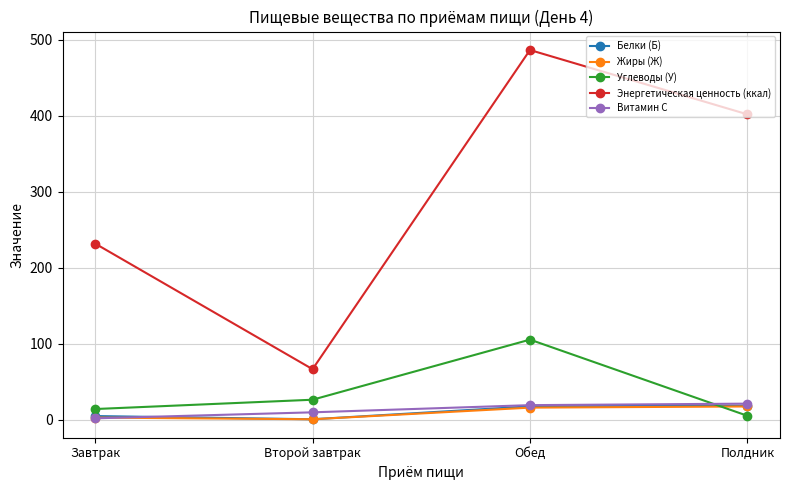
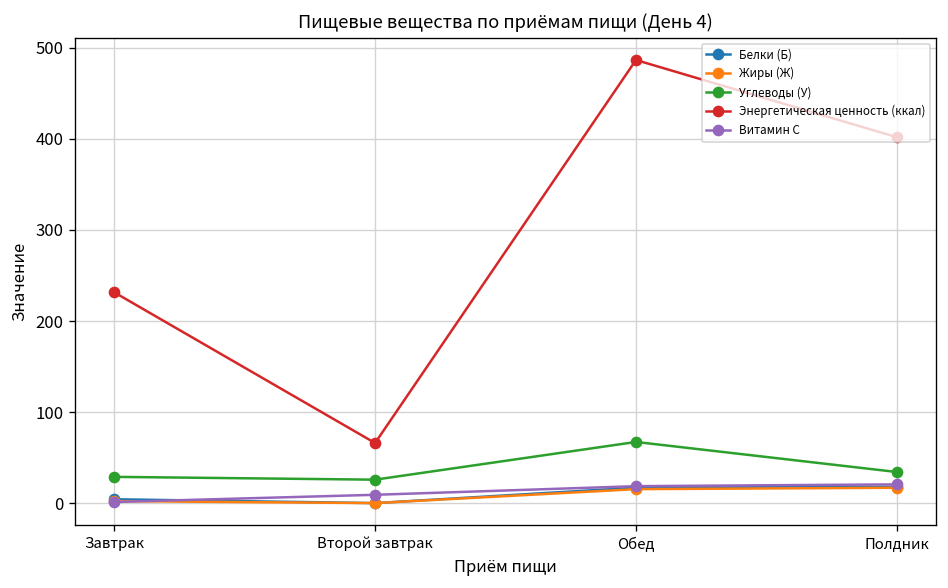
Углеводы (У), Завтрак: 10 -> 30
Углеводы (У), Обед: 110 -> 70
Углеводы (У), Полдник: 0 -> 30
